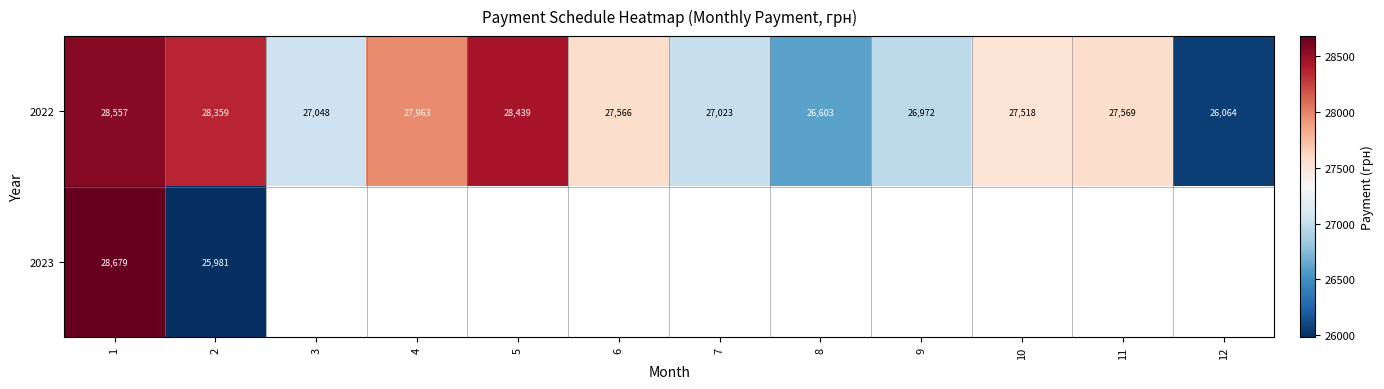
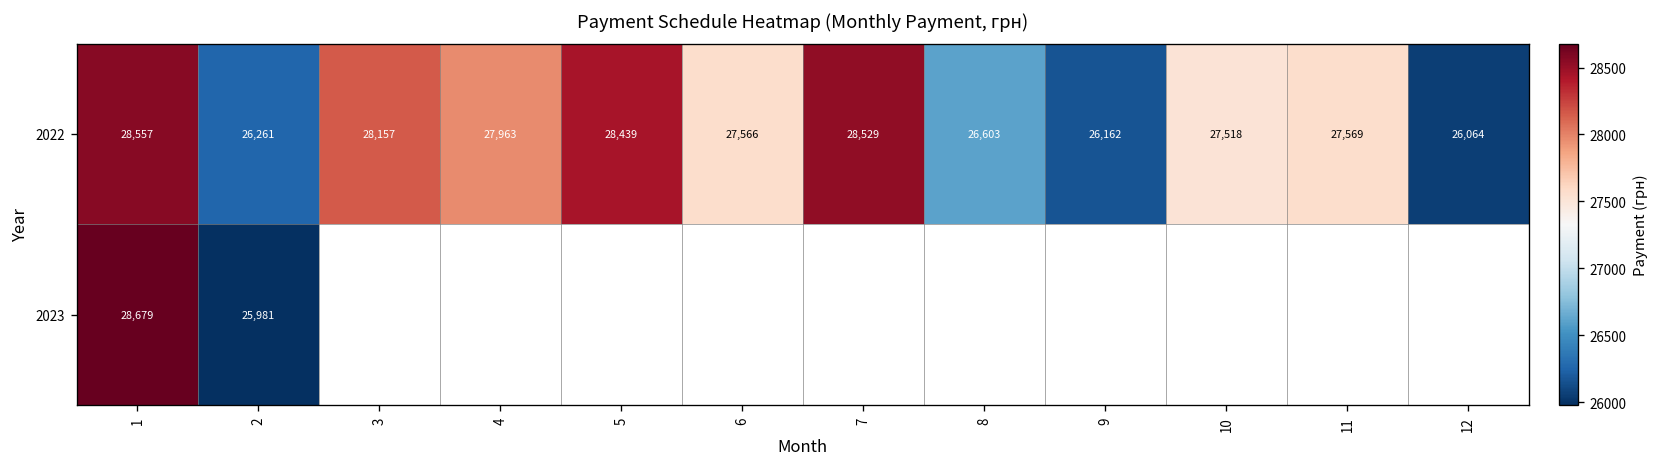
2022, 2: 28,359 -> 26,261
2022, 3: 27,048 -> 28,157
2022, 7: 27,023 -> 28,529
2022, 9: 26,972 -> 26,162
